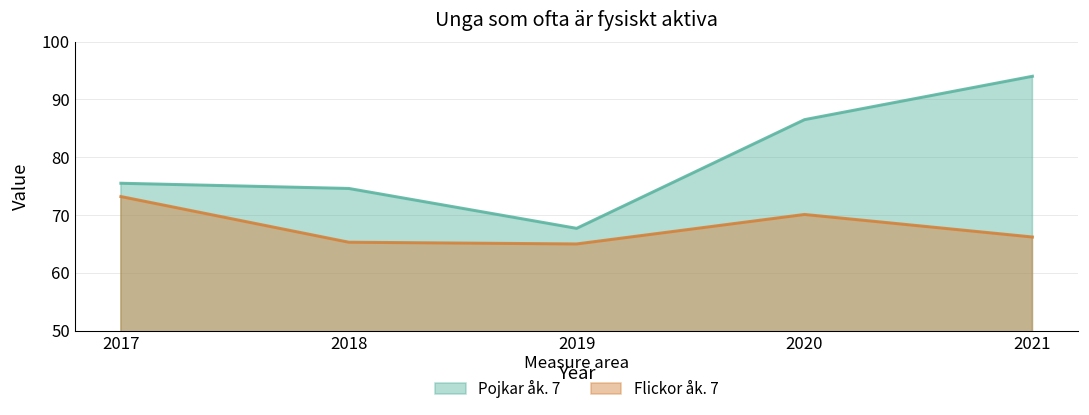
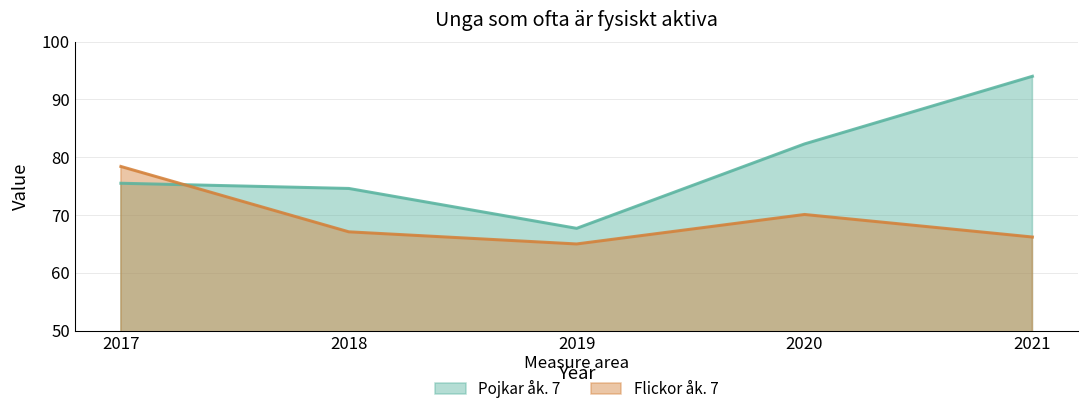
Flickor åk. 7, 2017: 73 -> 78
Flickor åk. 7, 2018: 65 -> 67
Pojkar åk. 7, 2020: 87 -> 82
